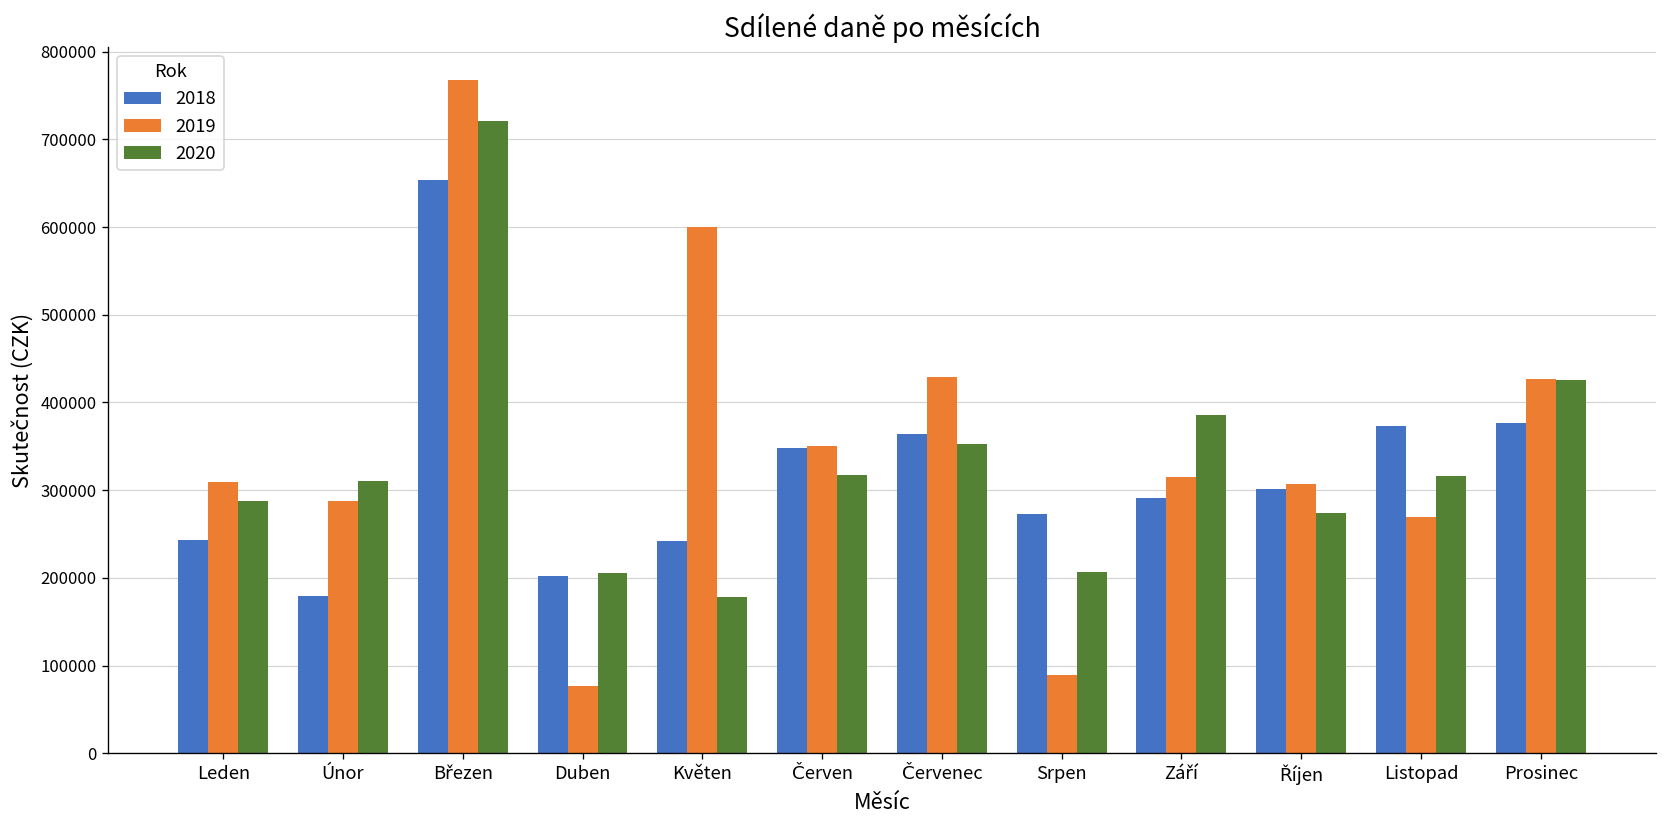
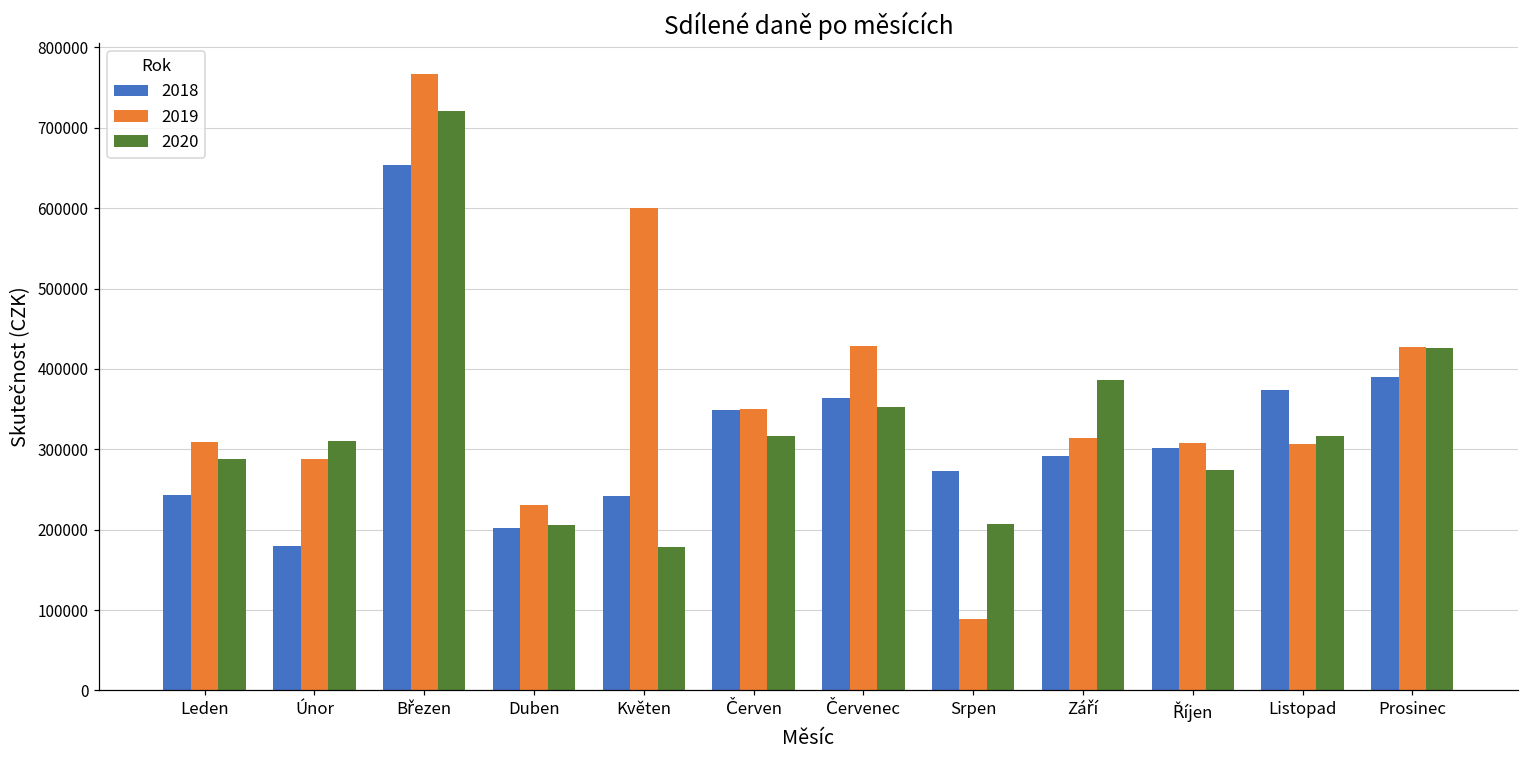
2019, Duben: 80000 -> 230000
2019, Listopad: 270000 -> 310000
2018, Prosinec: 380000 -> 390000
